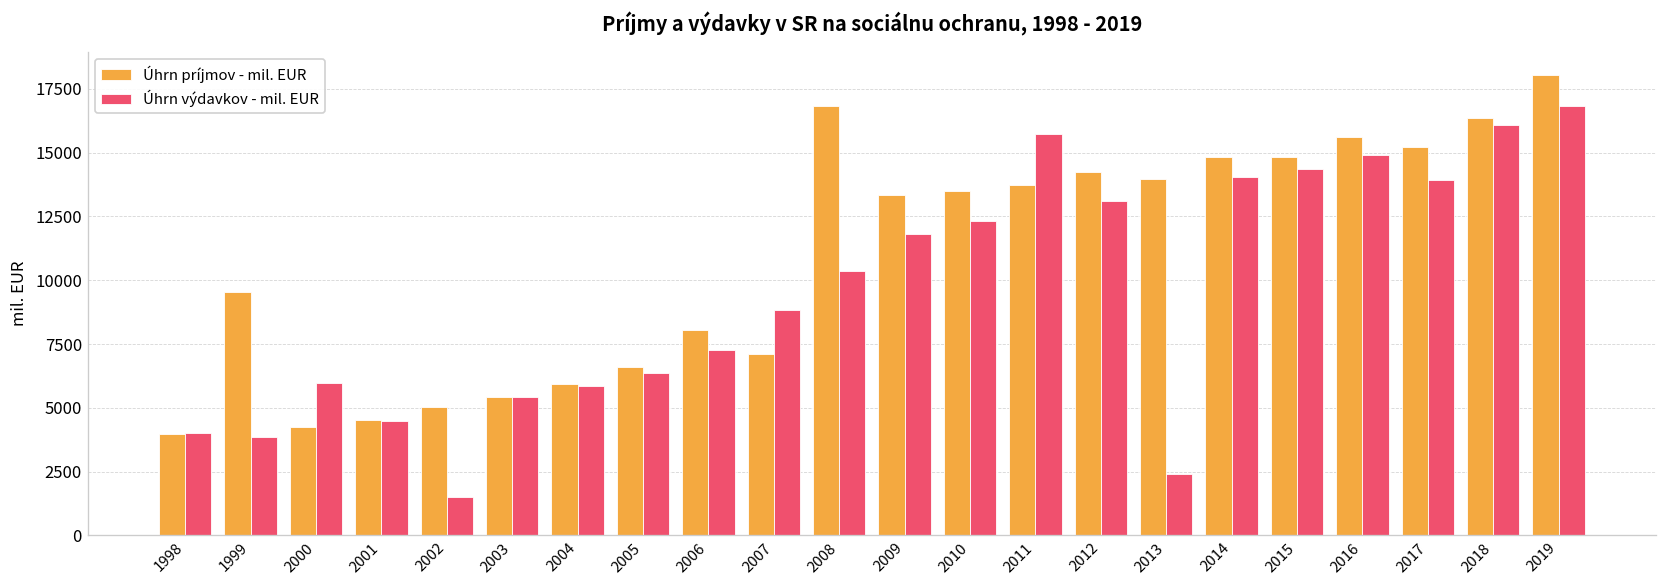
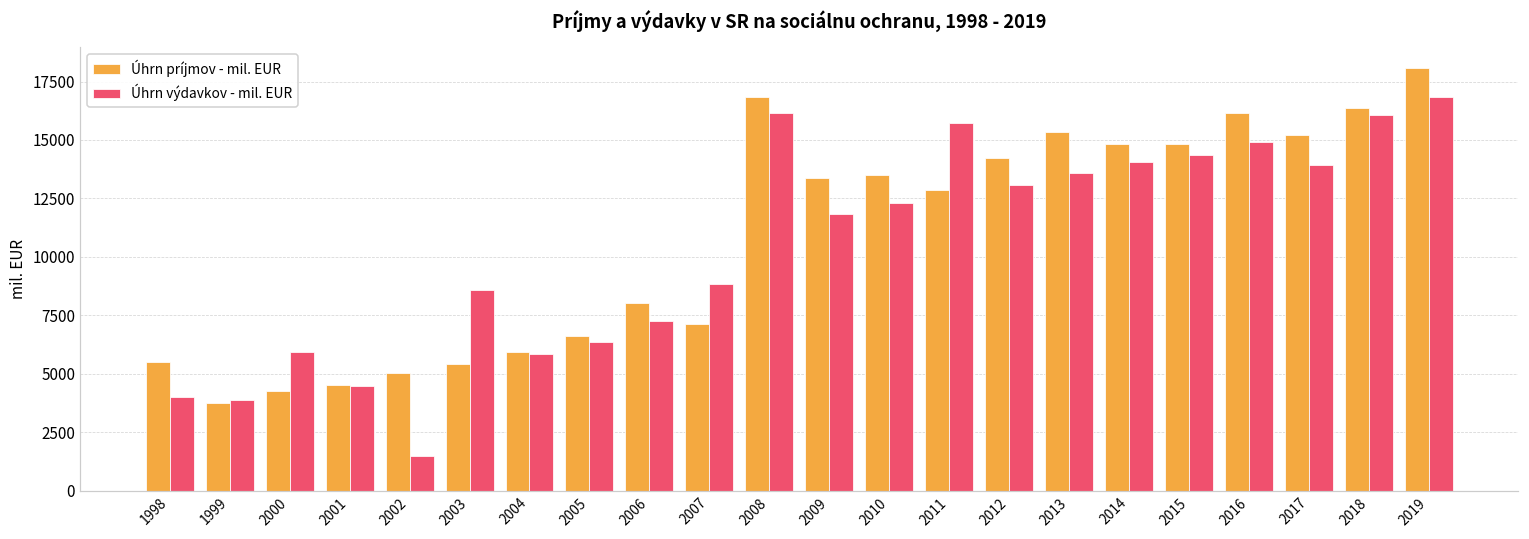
Úhrn príjmov - mil. EUR, 1998: 4000 -> 5500
Úhrn príjmov - mil. EUR, 1999: 9500 -> 3800
Úhrn výdavkov - mil. EUR, 2003: 5400 -> 8600
Úhrn výdavkov - mil. EUR, 2008: 10400 -> 16100
Úhrn príjmov - mil. EUR, 2011: 13700 -> 12800
Úhrn príjmov - mil. EUR, 2013: 14000 -> 15300
Úhrn výdavkov - mil. EUR, 2013: 2400 -> 13600
Úhrn príjmov - mil. EUR, 2016: 15600 -> 16200
